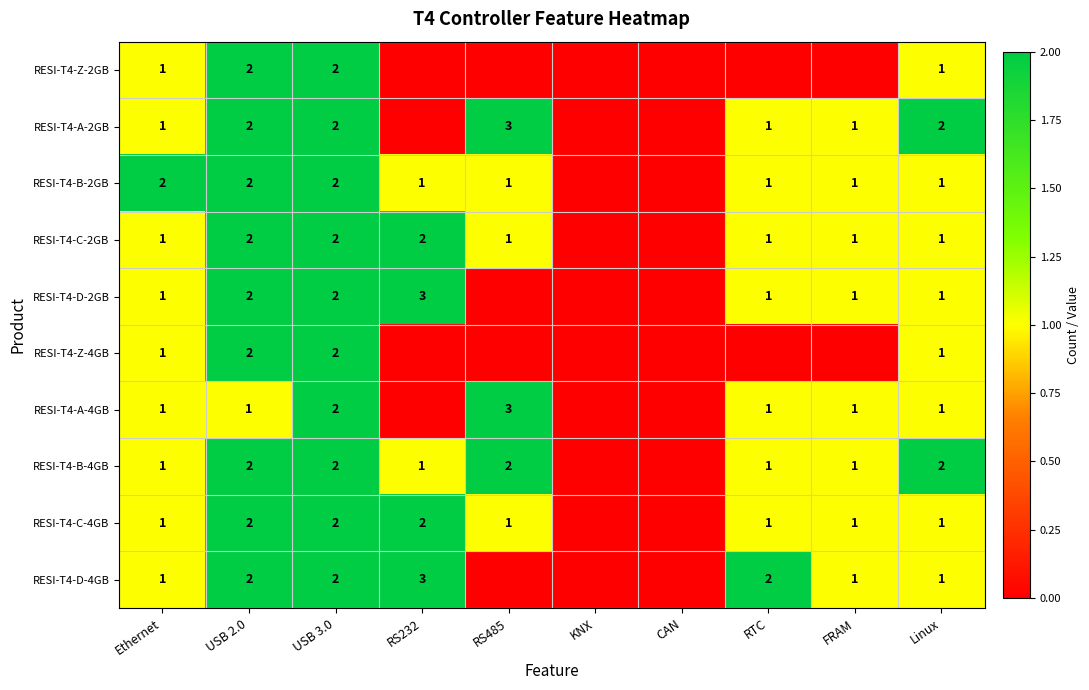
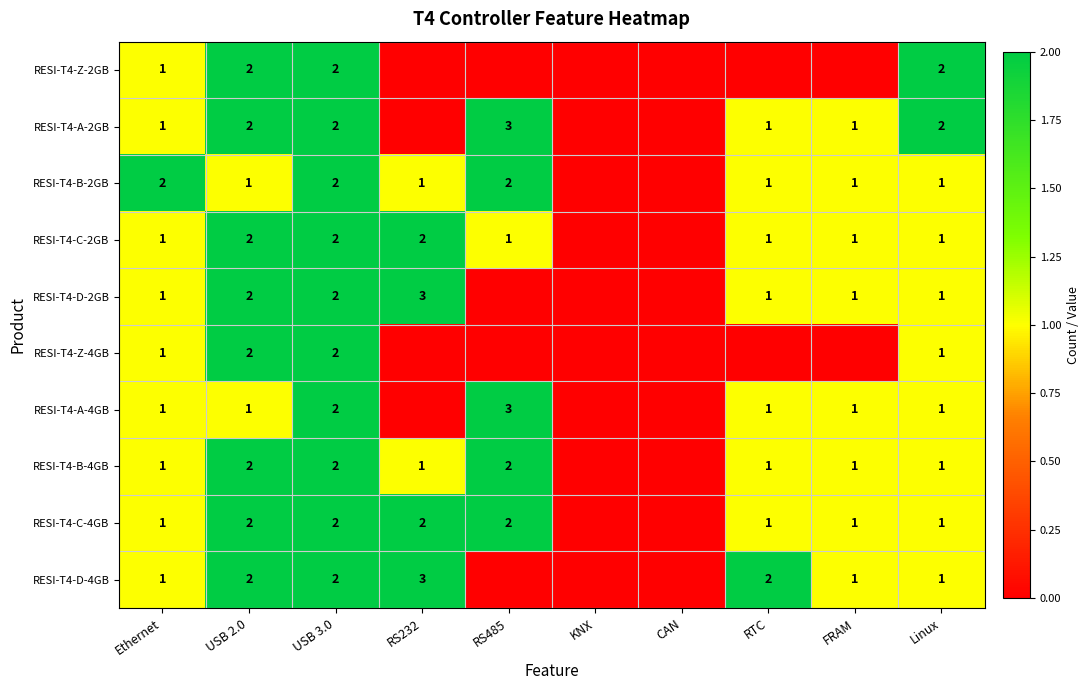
RESI-T4-Z-2GB, Linux: 1 -> 2
RESI-T4-B-2GB, USB 2.0: 2 -> 1
RESI-T4-B-2GB, RS485: 1 -> 2
RESI-T4-B-4GB, Linux: 2 -> 1
RESI-T4-C-4GB, RS485: 1 -> 2
